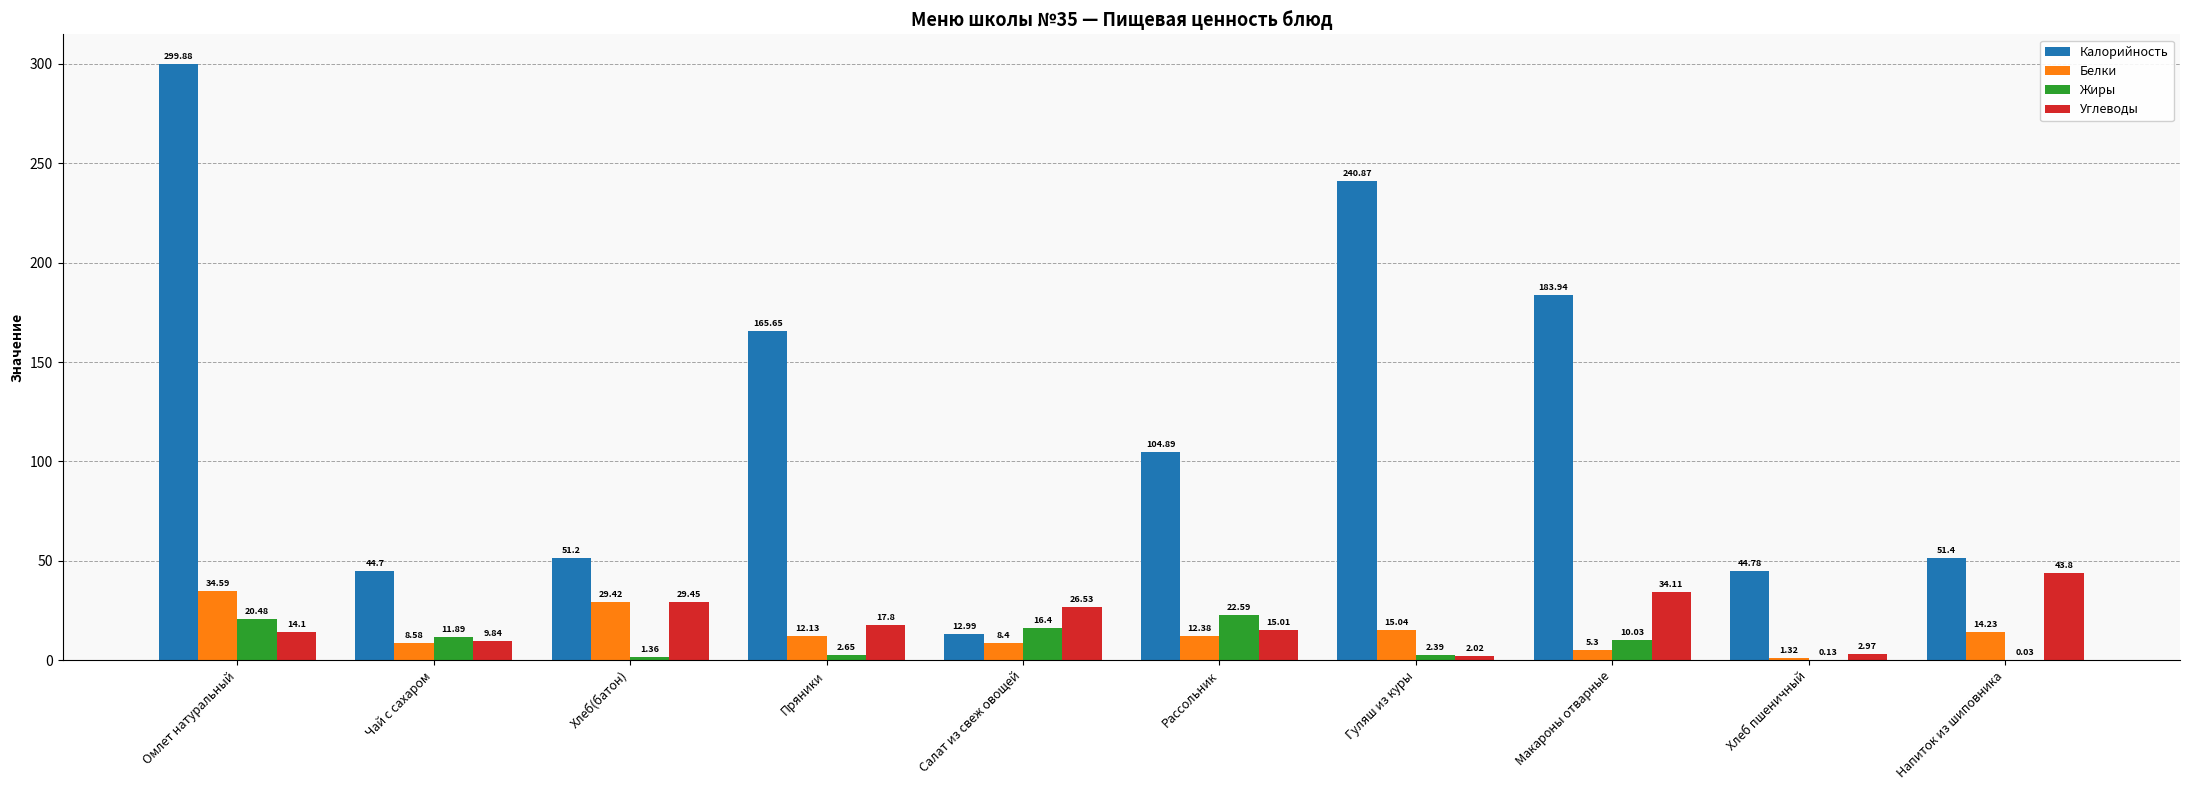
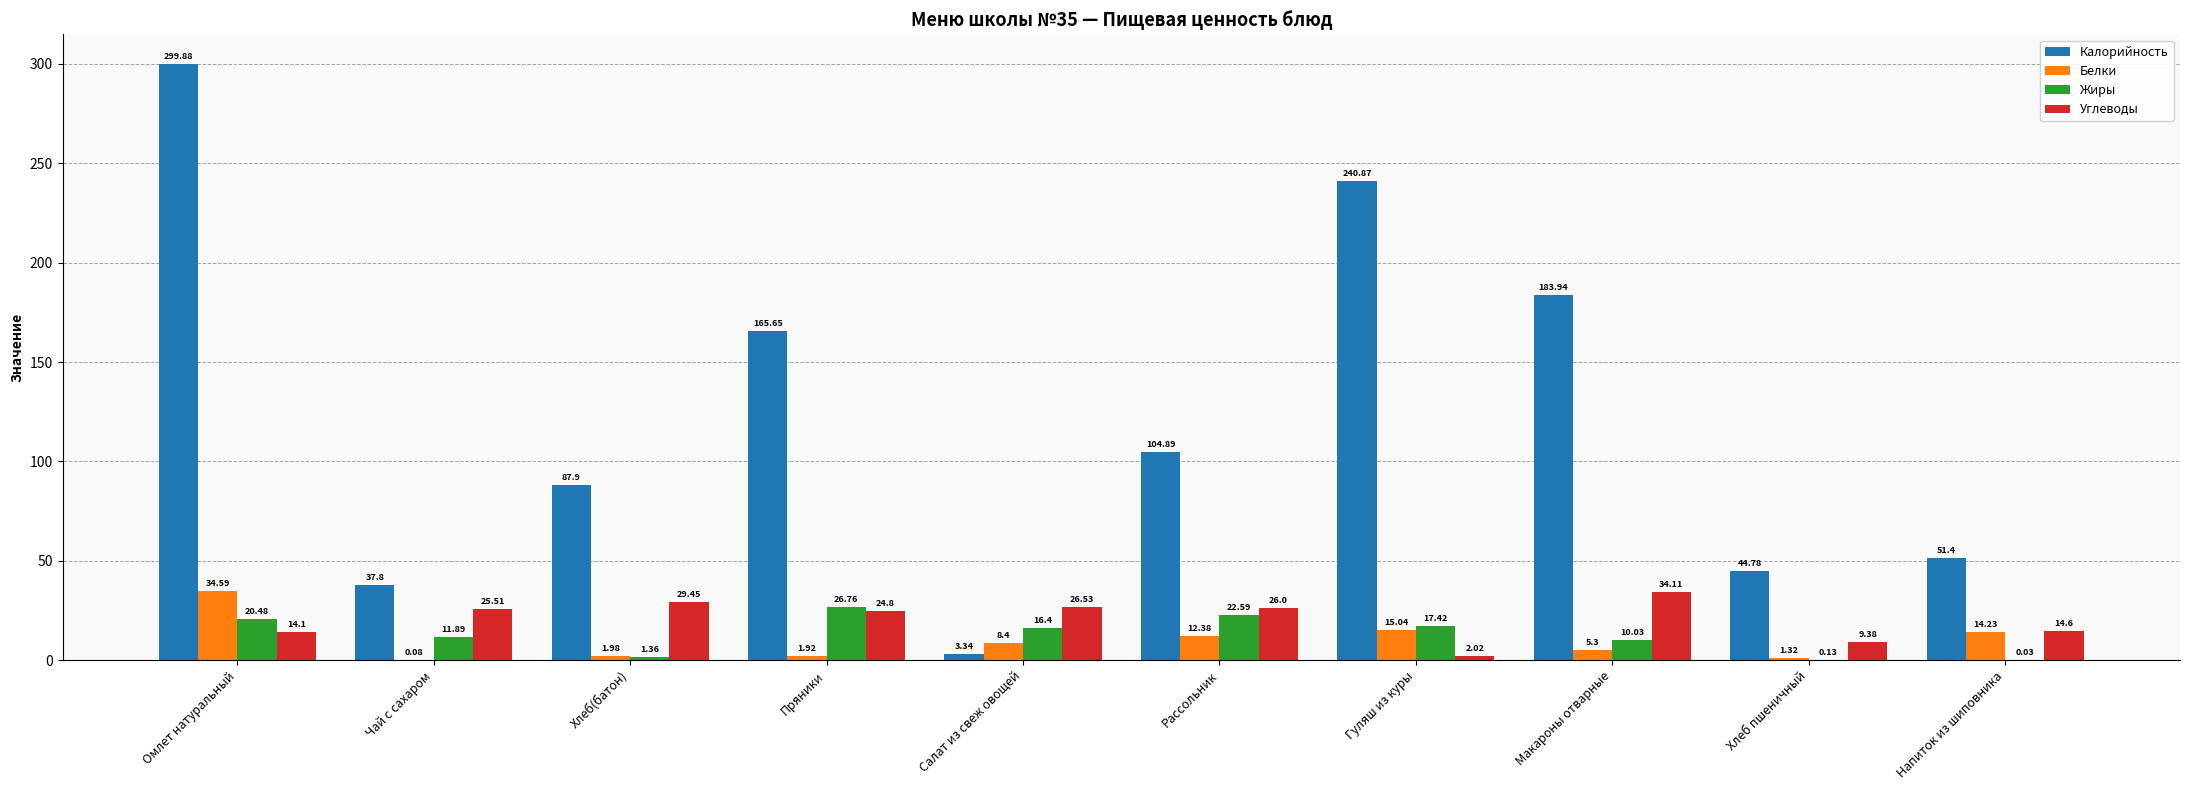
Калорийность, Чай с сахаром: 44.7 -> 37.8
Белки, Чай с сахаром: 8.58 -> 0.08
Углеводы, Чай с сахаром: 9.84 -> 25.51
Калорийность, Хлеб(батон): 51.2 -> 87.9
Белки, Хлеб(батон): 29.42 -> 1.98
Белки, Пряники: 12.13 -> 1.92
Жиры, Пряники: 2.65 -> 26.76
Углеводы, Пряники: 17.8 -> 24.8
Калорийность, Салат из свеж овощей: 12.99 -> 3.34
Углеводы, Рассольник: 15.01 -> 26.0
Жиры, Гуляш из куры: 2.39 -> 17.42
Углеводы, Хлеб пшеничный: 2.97 -> 9.38
Углеводы, Напиток из шиповника: 43.8 -> 14.6
